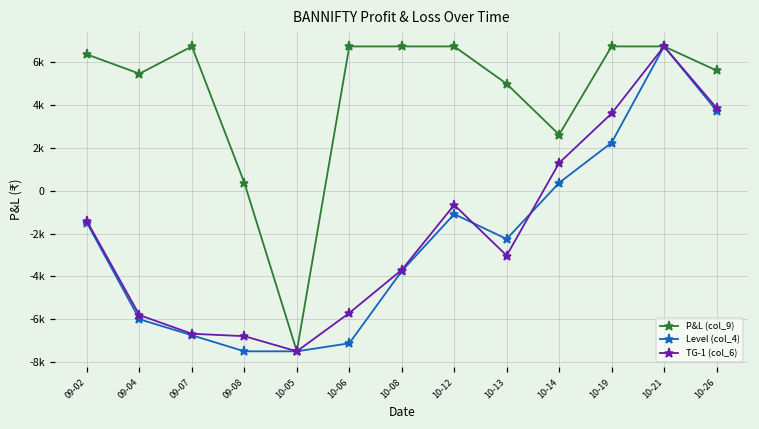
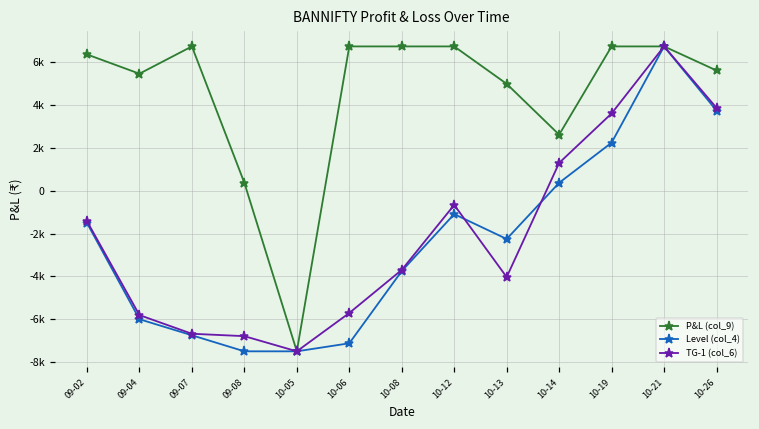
TG-1 (col_6), 10-13: -3000 -> -4000
